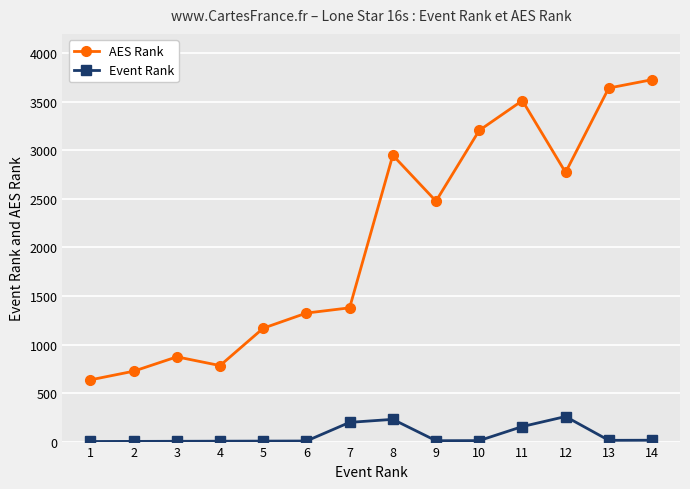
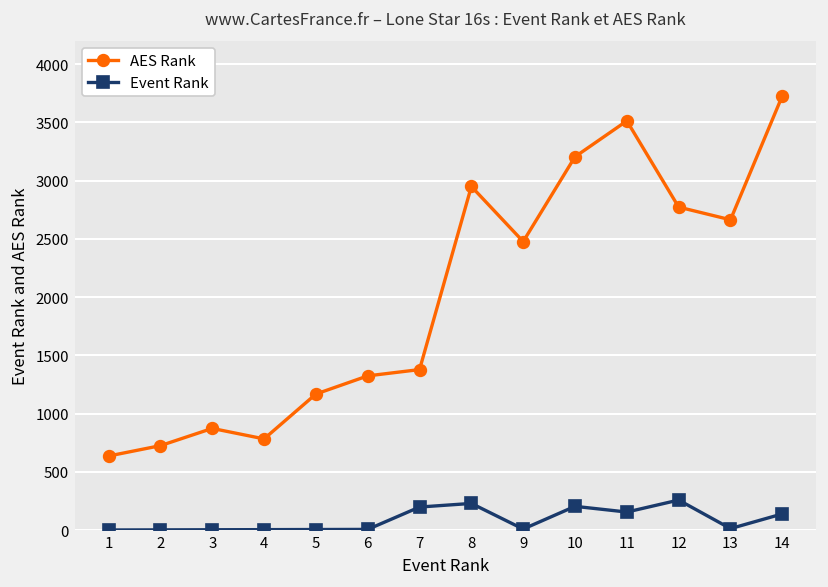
Event Rank, 10: 0 -> 200
AES Rank, 13: 3600 -> 2700
Event Rank, 14: 0 -> 100
